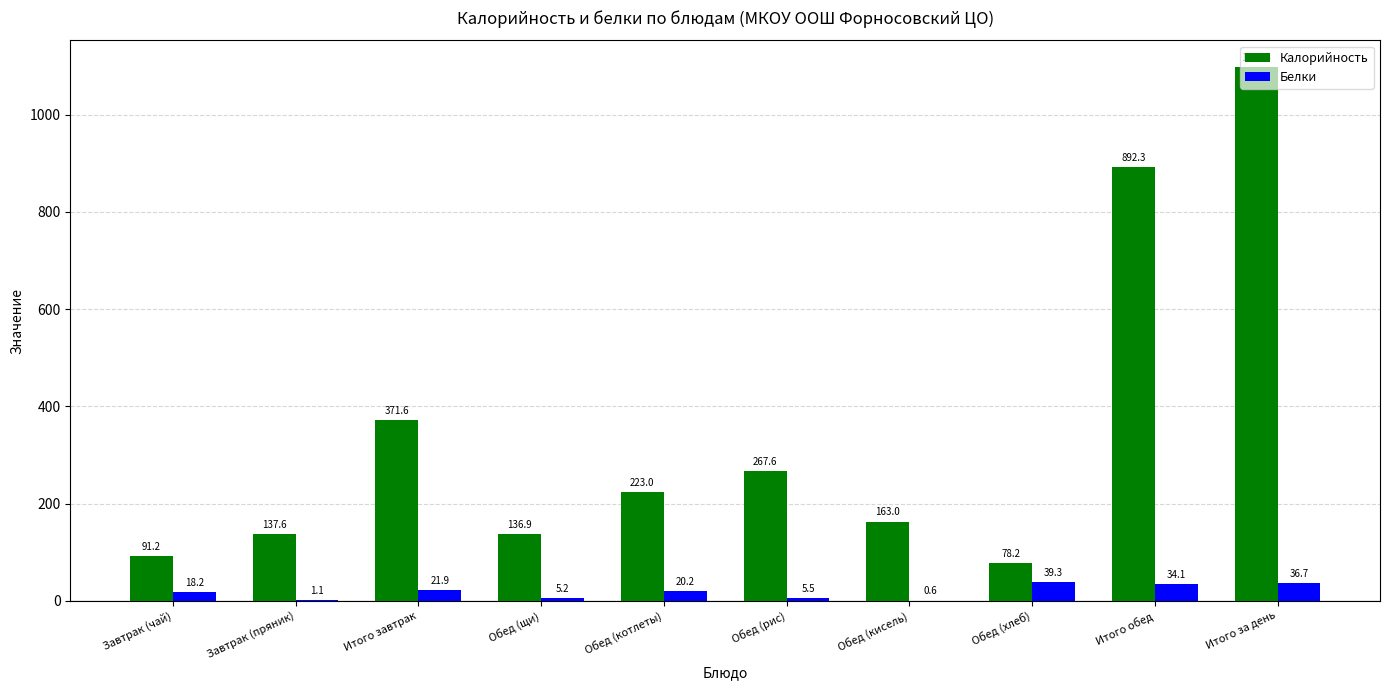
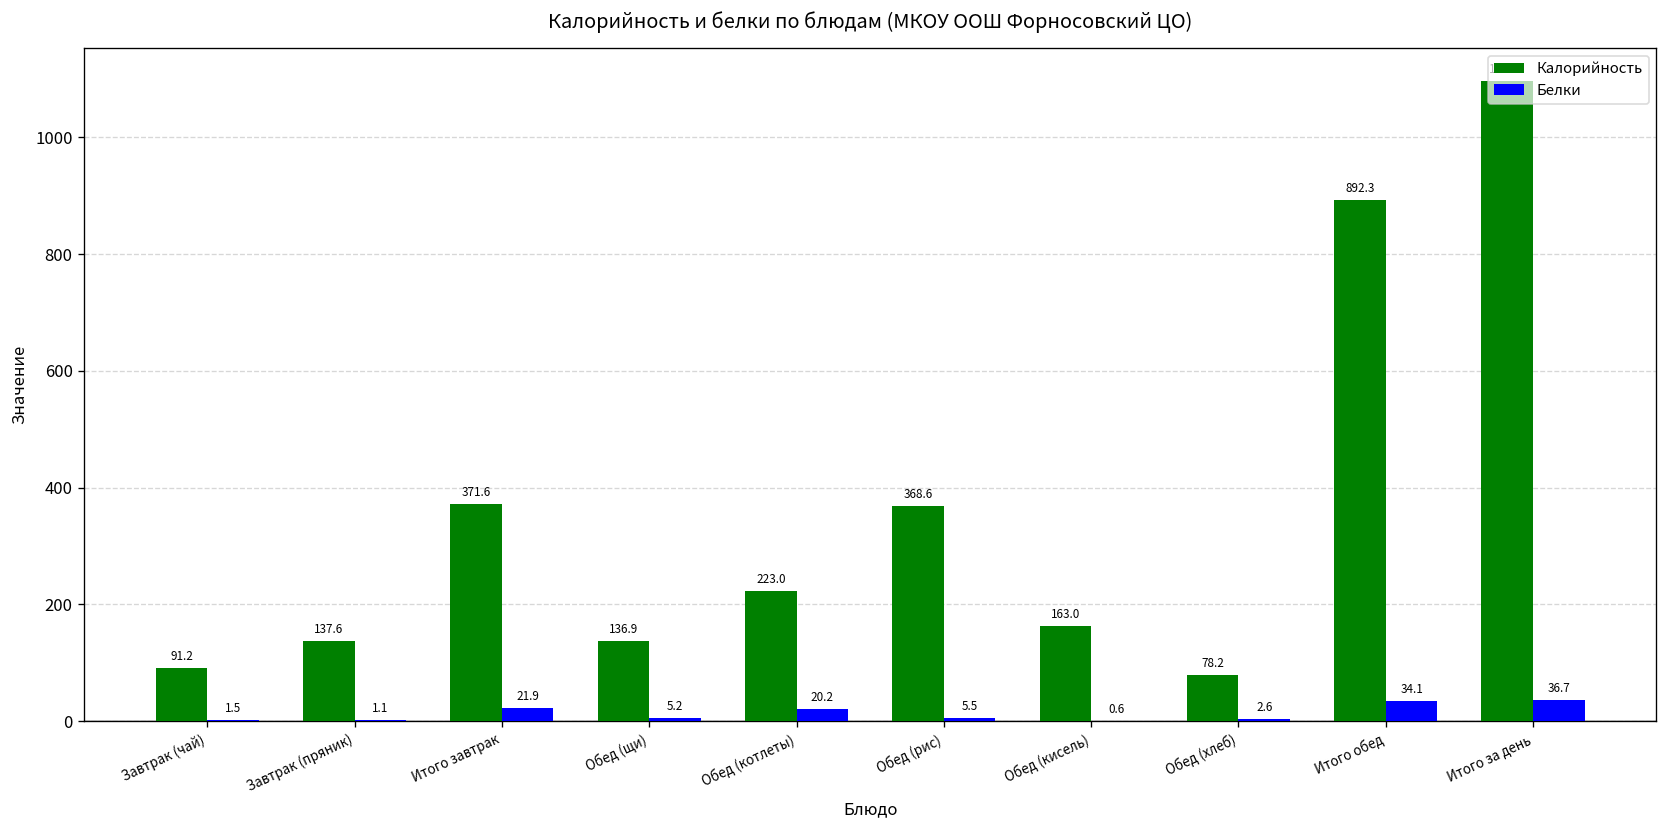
Белки, Завтрак (чай): 18.2 -> 1.5
Калорийность, Обед (рис): 267.6 -> 368.6
Белки, Обед (хлеб): 39.3 -> 2.6
